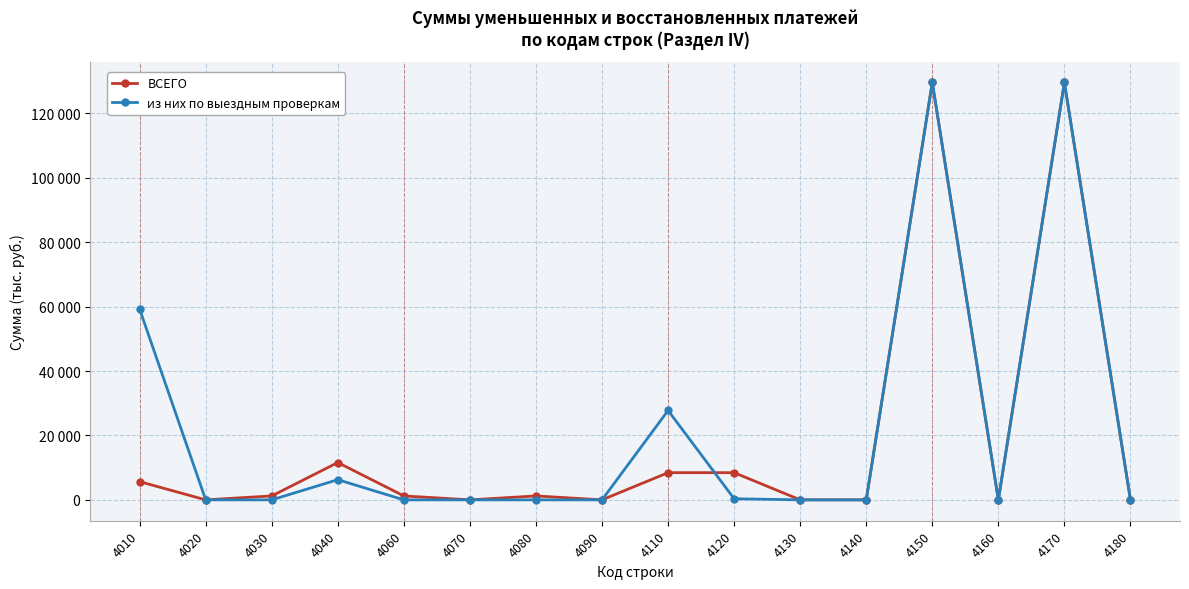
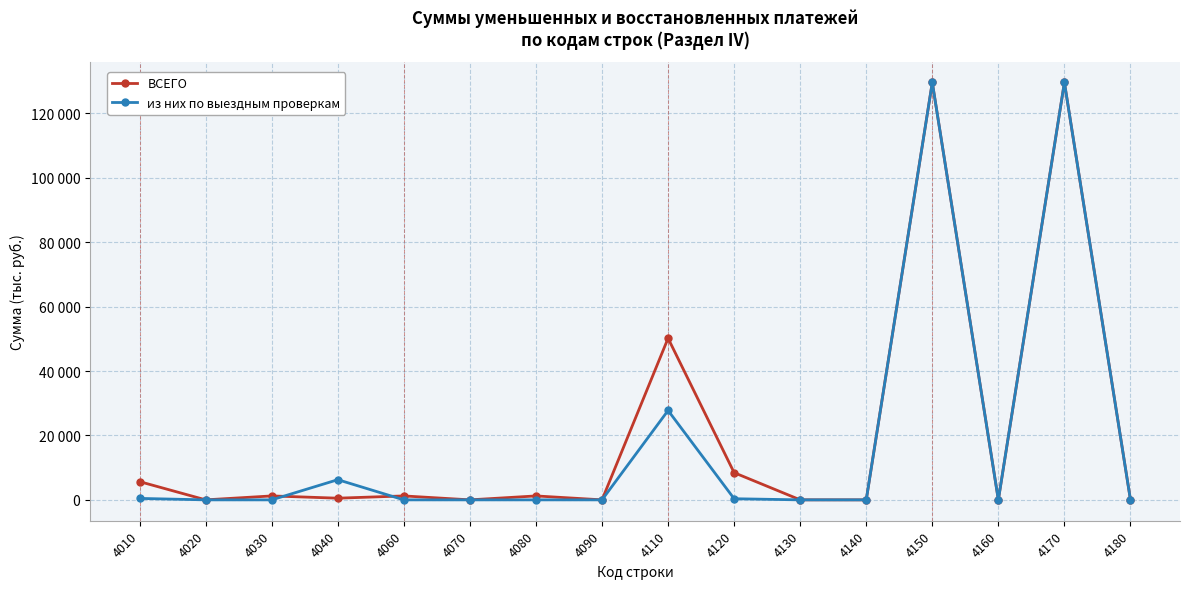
из них по выездным проверкам, 4010: 59000 -> 0
ВСЕГО, 4040: 12000 -> 1000
ВСЕГО, 4110: 8000 -> 50000
